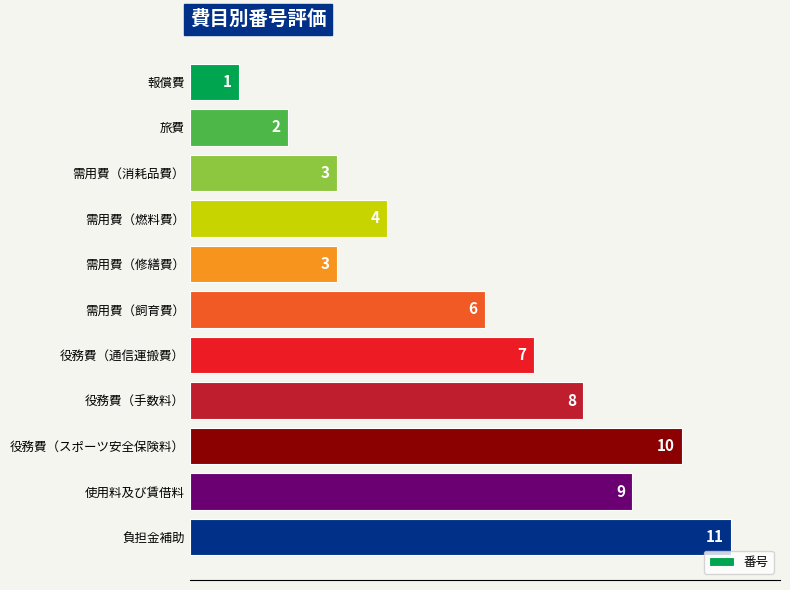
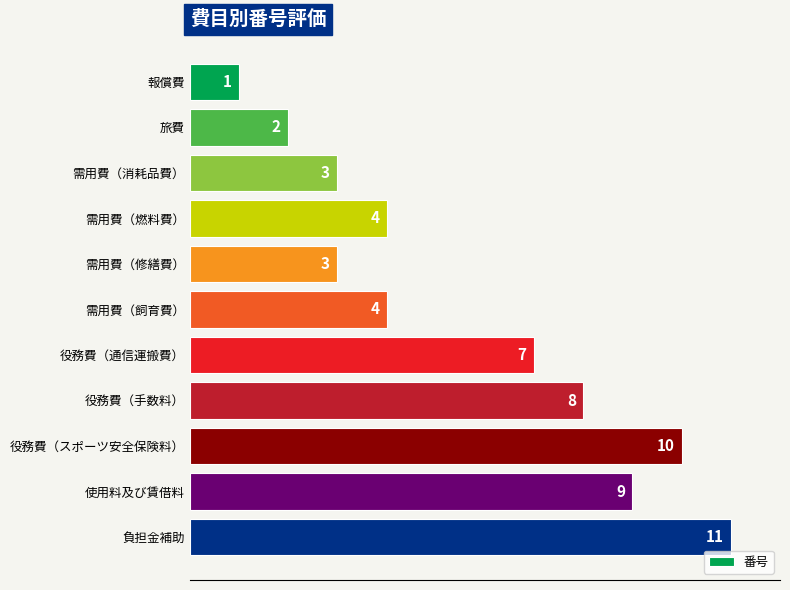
需用費（飼育費）: 6 -> 4
